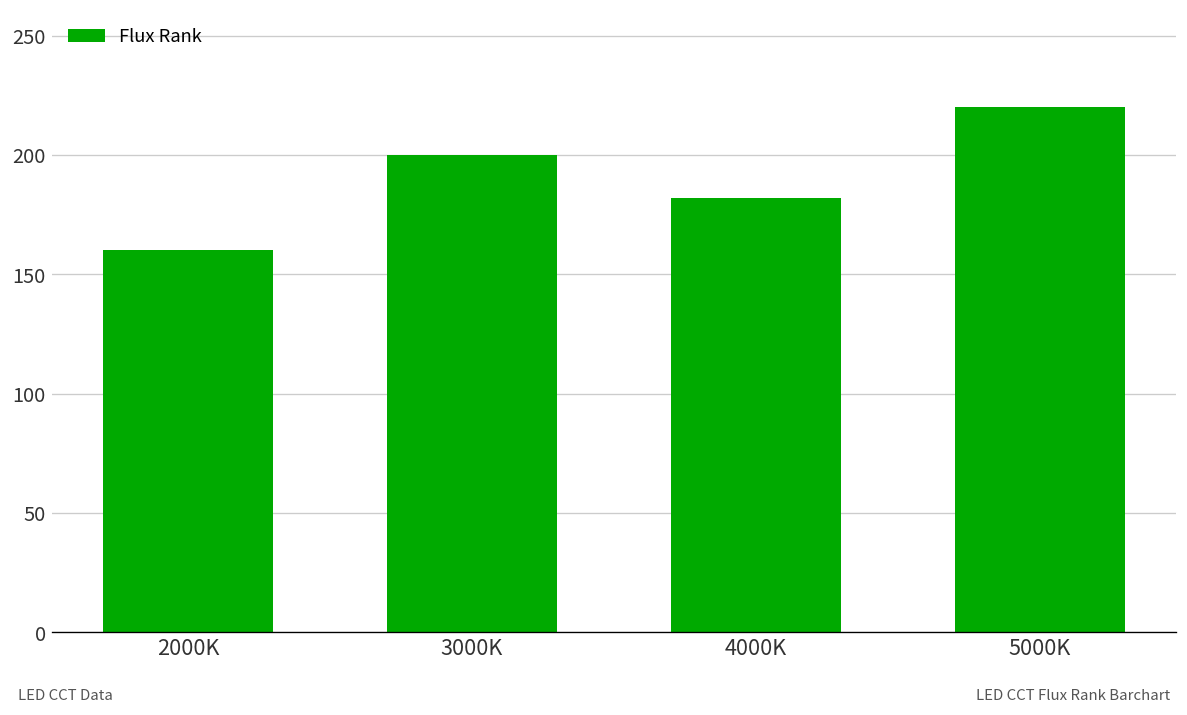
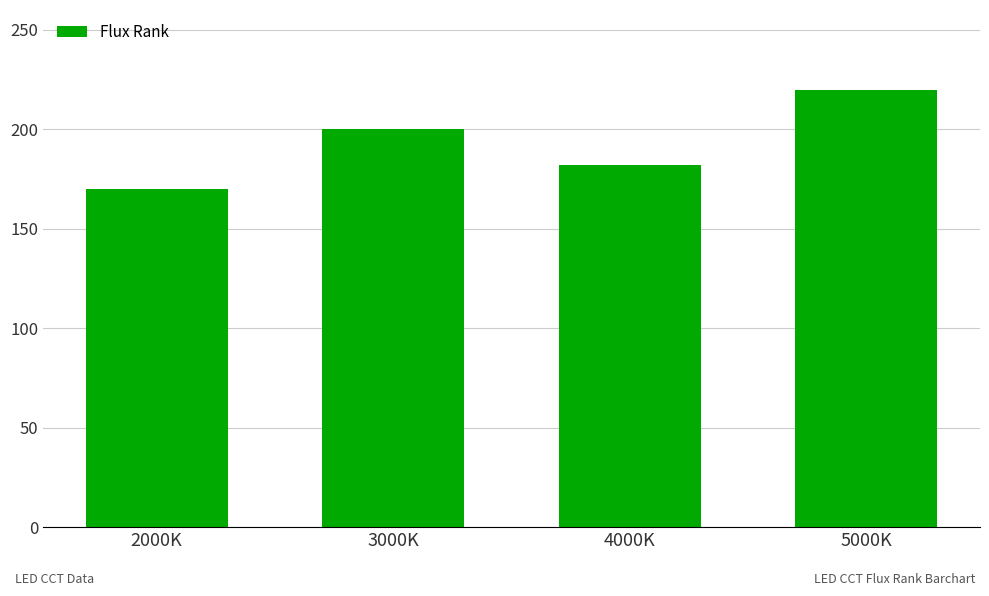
2000K: 160 -> 170
